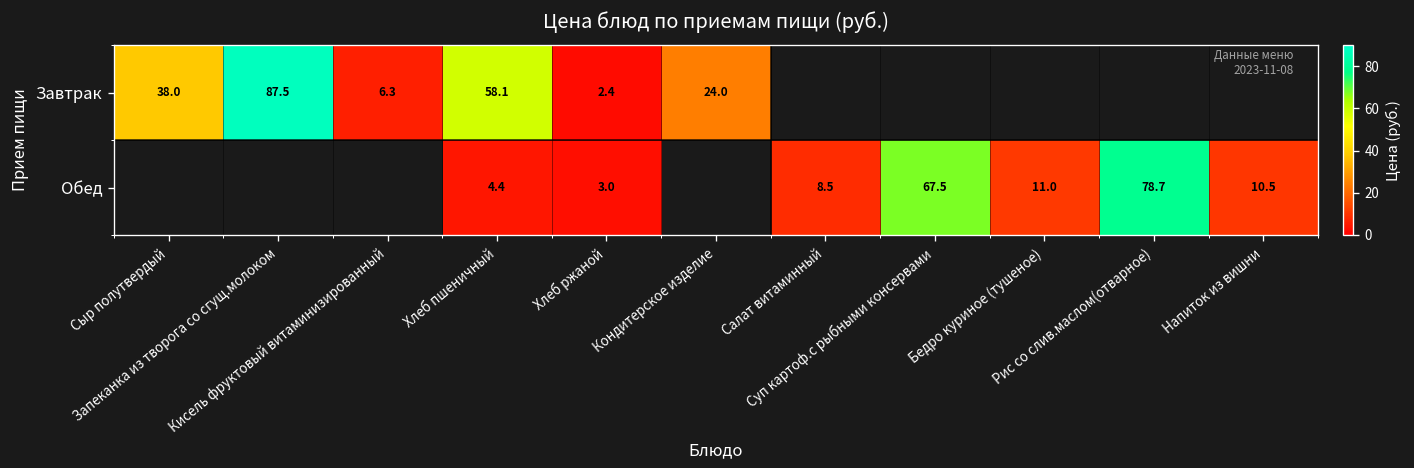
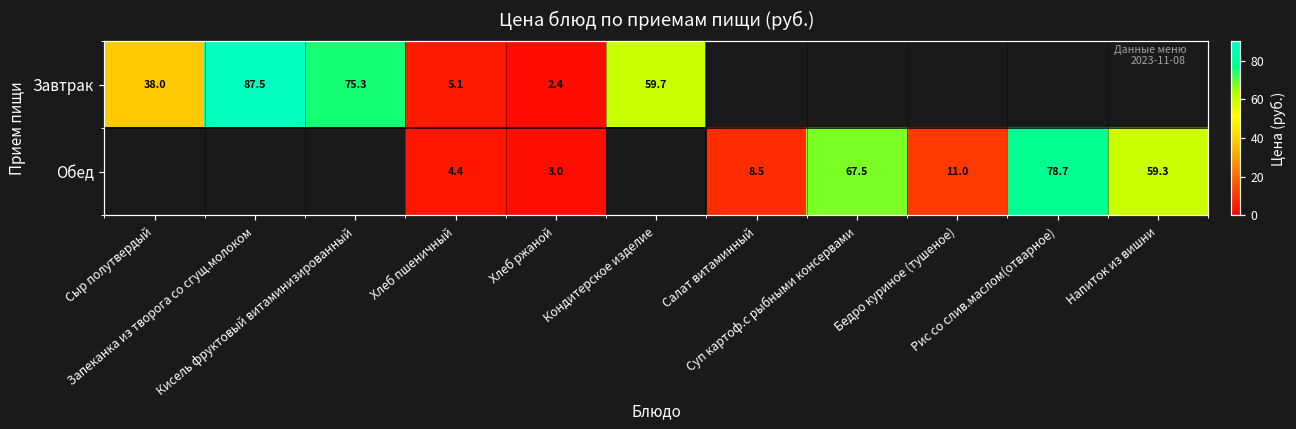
Завтрак, Кисель фруктовый витаминизированный: 6.3 -> 75.3
Завтрак, Хлеб пшеничный: 58.1 -> 5.1
Завтрак, Кондитерское изделие: 24.0 -> 59.7
Обед, Напиток из вишни: 10.5 -> 59.3
